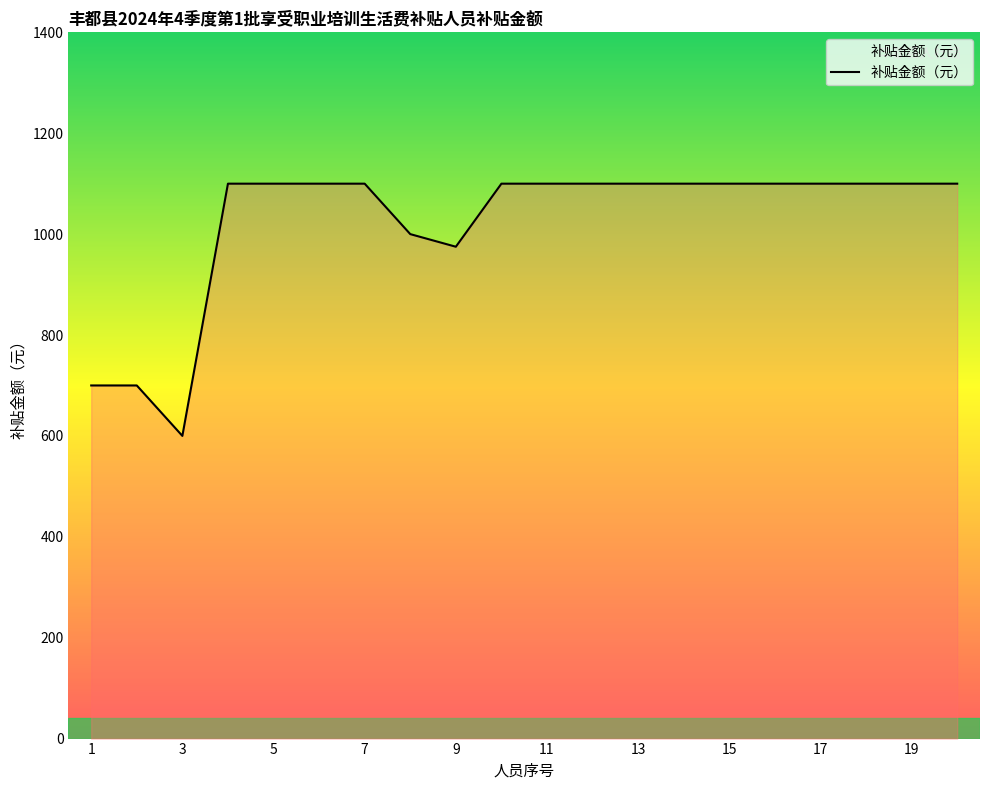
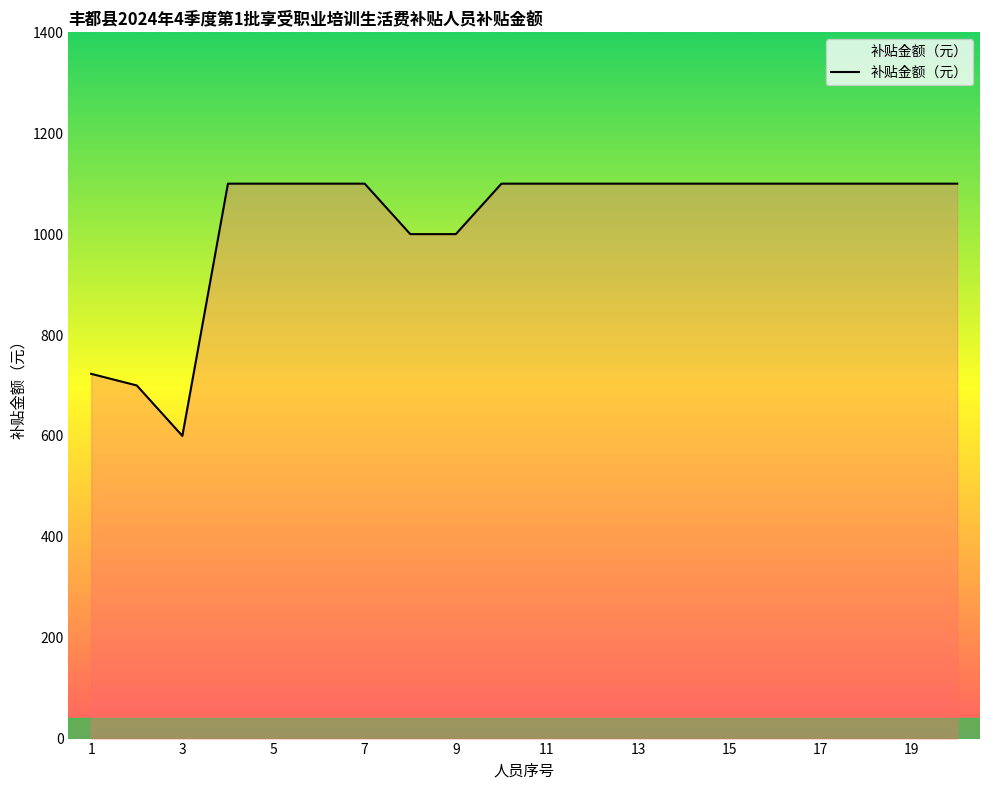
1: 700 -> 720
9: 980 -> 1000
